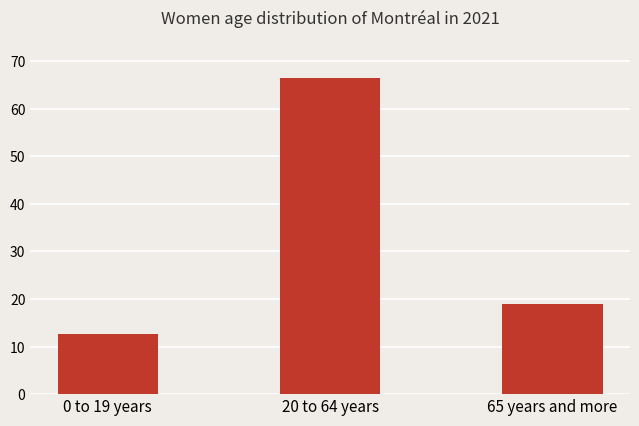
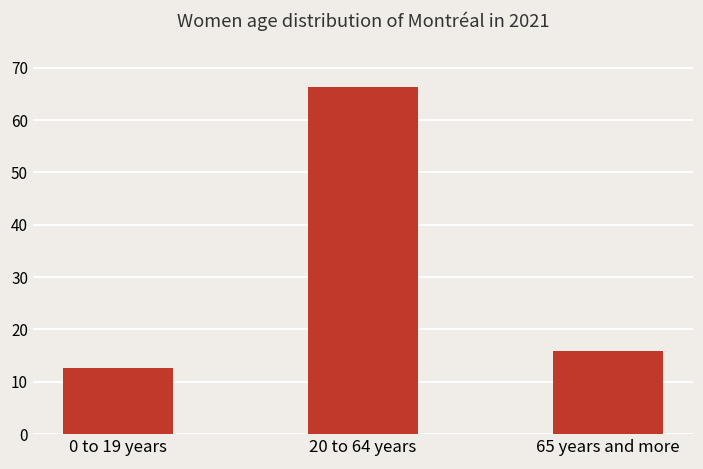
65 years and more: 19 -> 16
